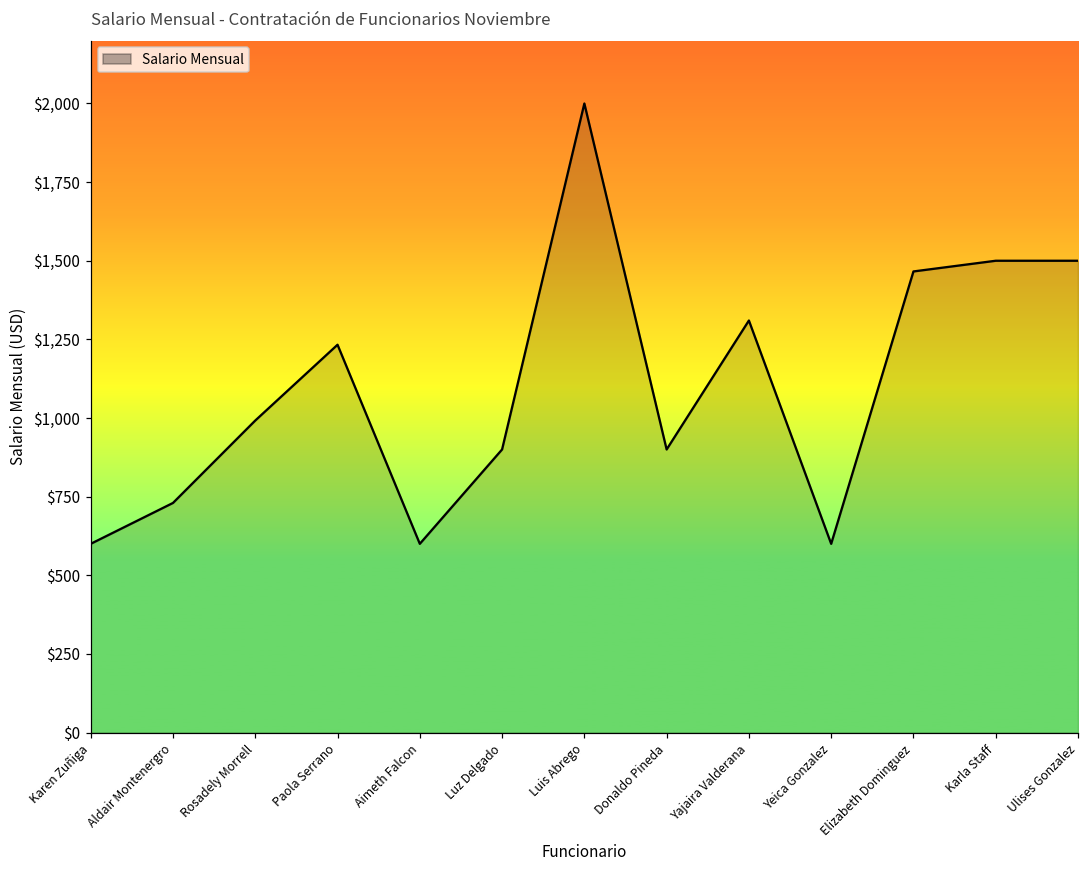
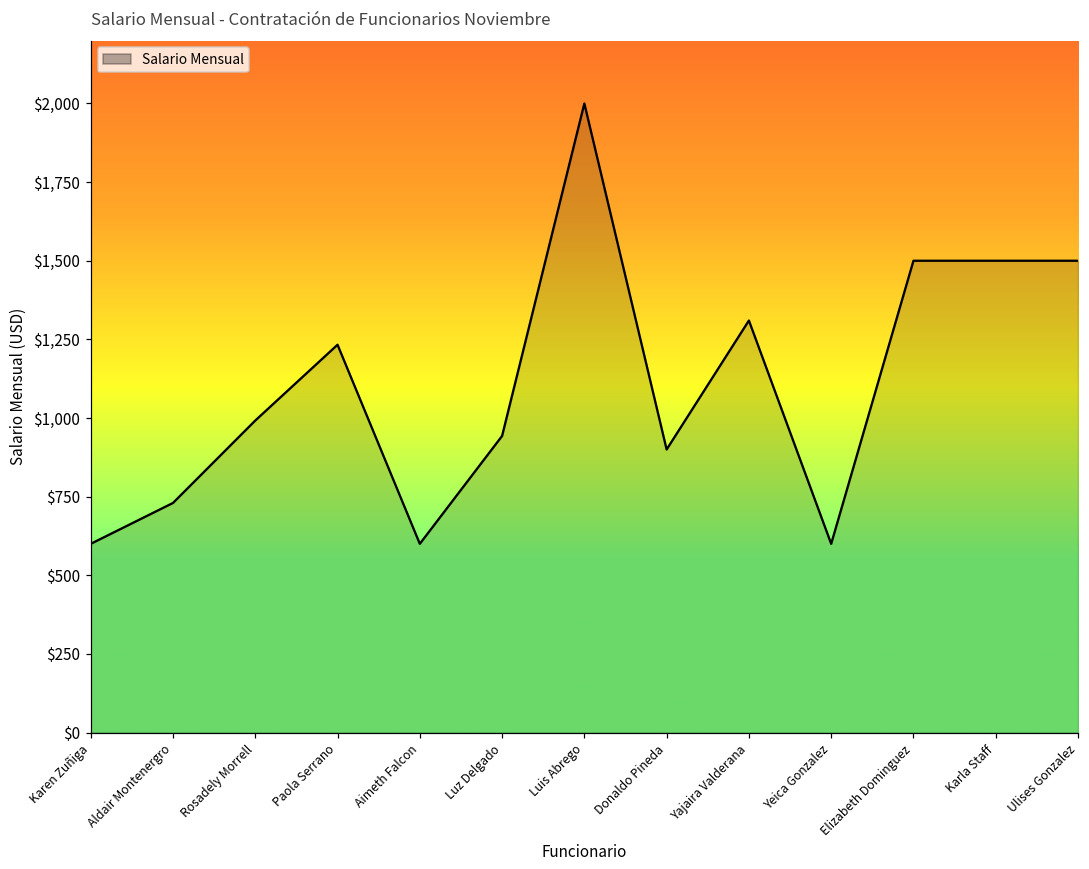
Luz Delgado: $900 -> $940
Elizabeth Dominguez: $1,470 -> $1,500
